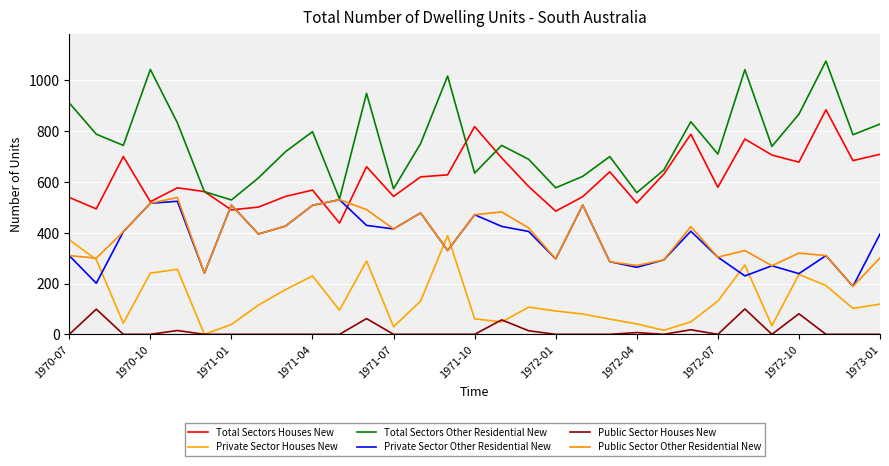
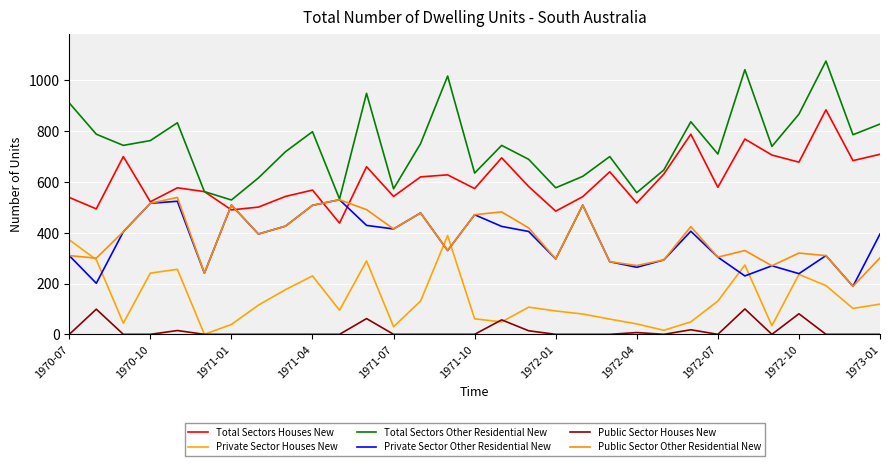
Total Sectors Other Residential New, 1970-10: 1040 -> 760
Total Sectors Houses New, 1971-10: 820 -> 570
